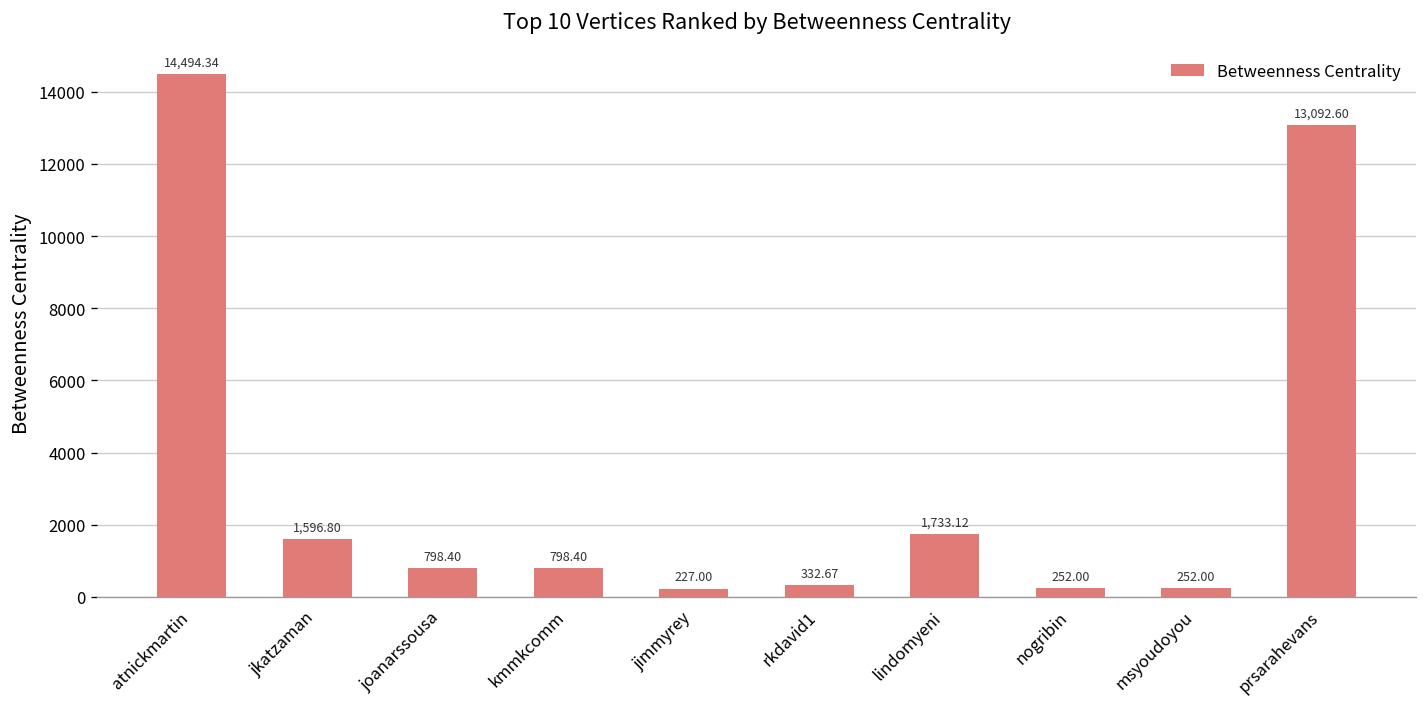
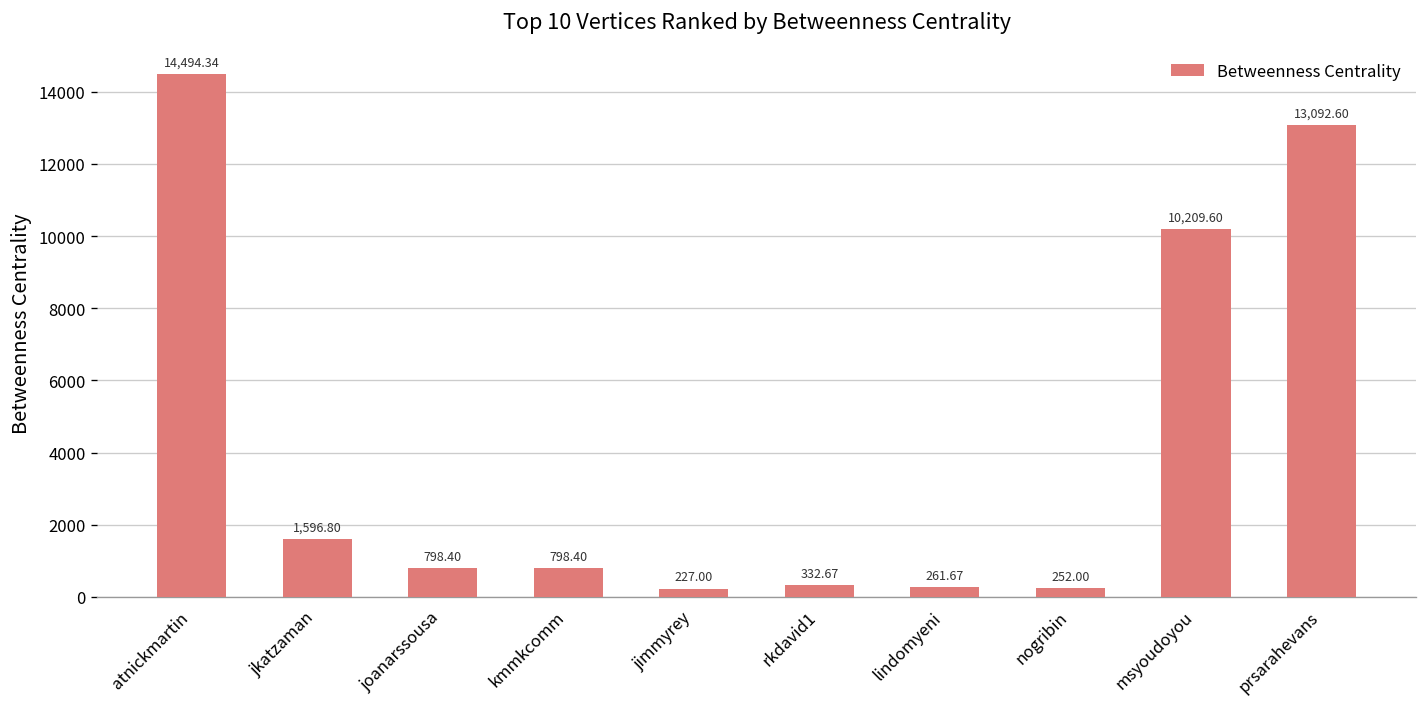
lindomyeni: 1,733.12 -> 261.67
msyoudoyou: 252.00 -> 10,209.60
